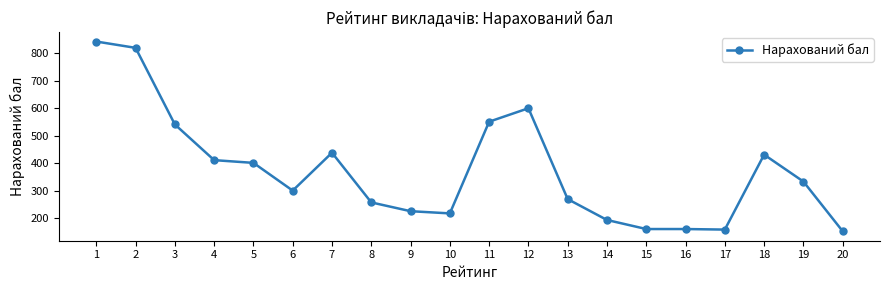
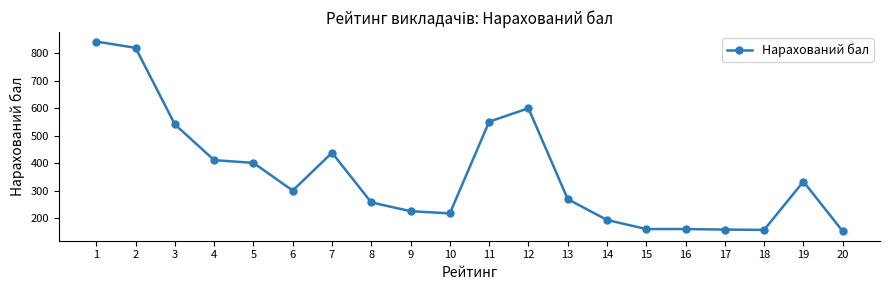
18: 430 -> 160
